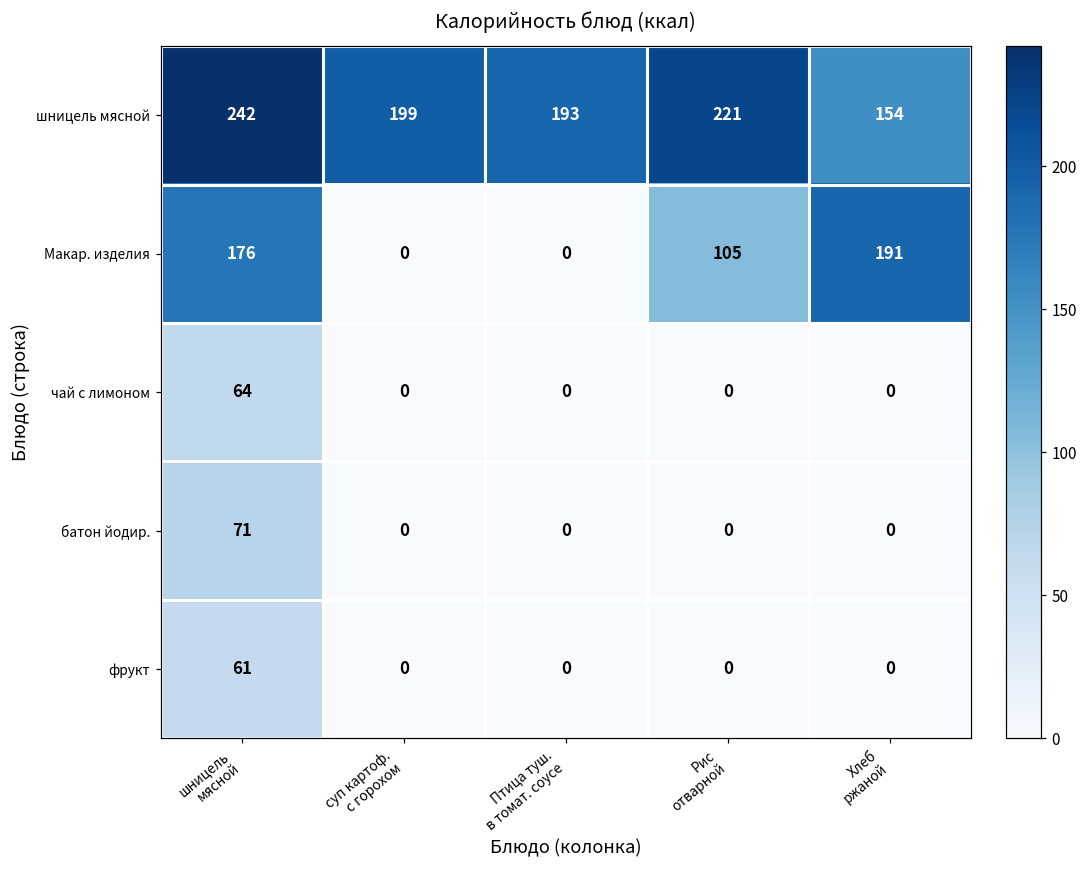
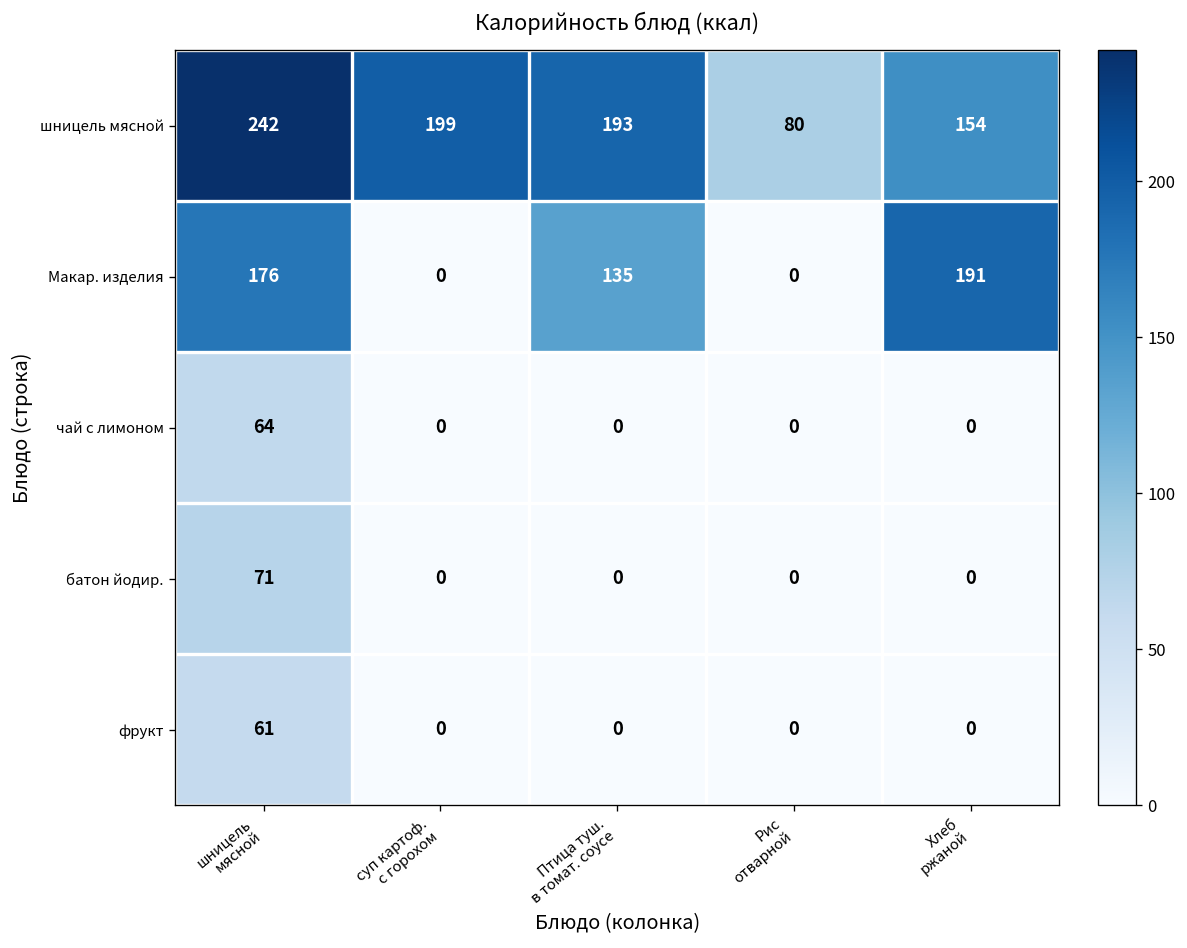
шницель мясной, Рис отварной: 221 -> 80
Макар. изделия, Птица туш. в томат. соусе: 0 -> 135
Макар. изделия, Рис отварной: 105 -> 0
